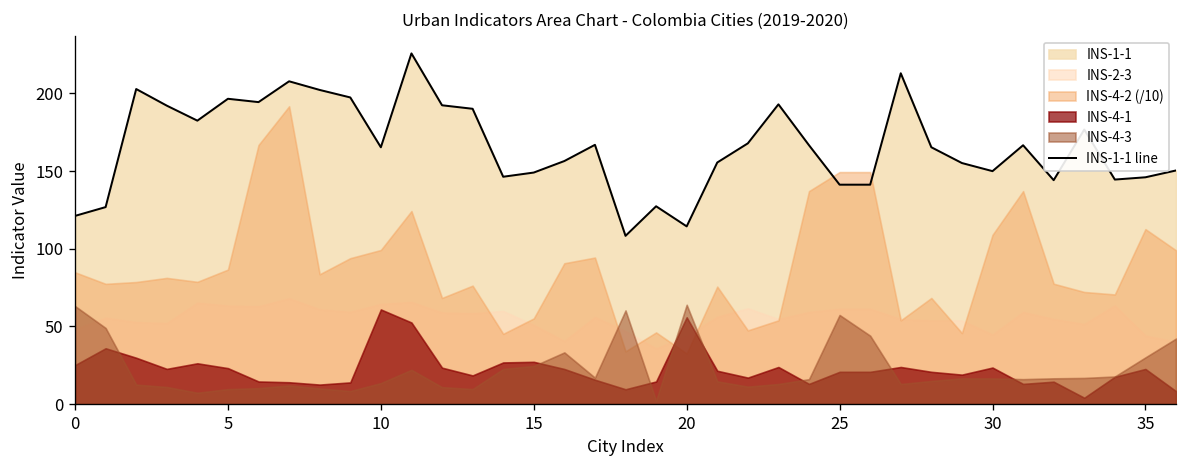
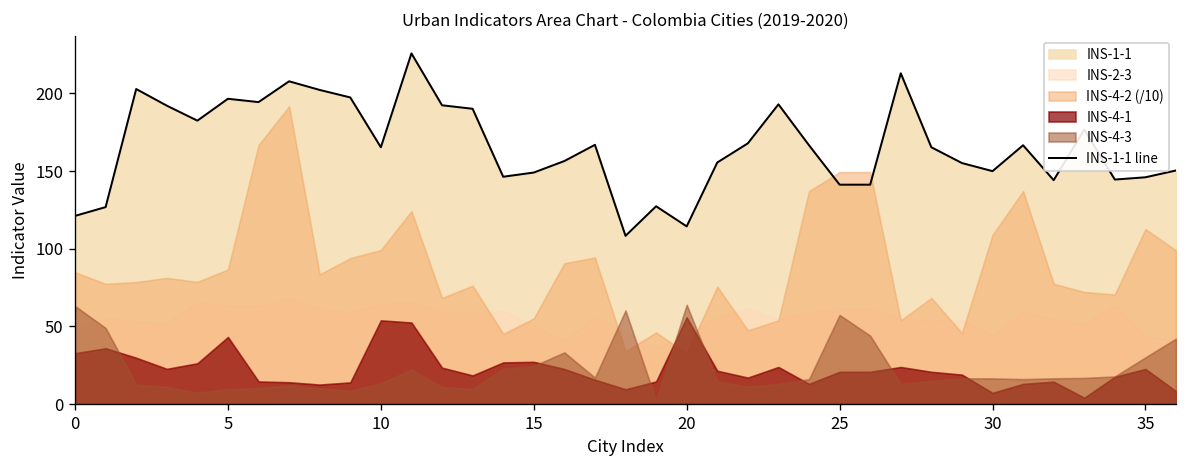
INS-4-1, 0: 25 -> 33
INS-4-1, 5: 23 -> 43
INS-4-1, 10: 61 -> 54
INS-4-1, 30: 24 -> 7
